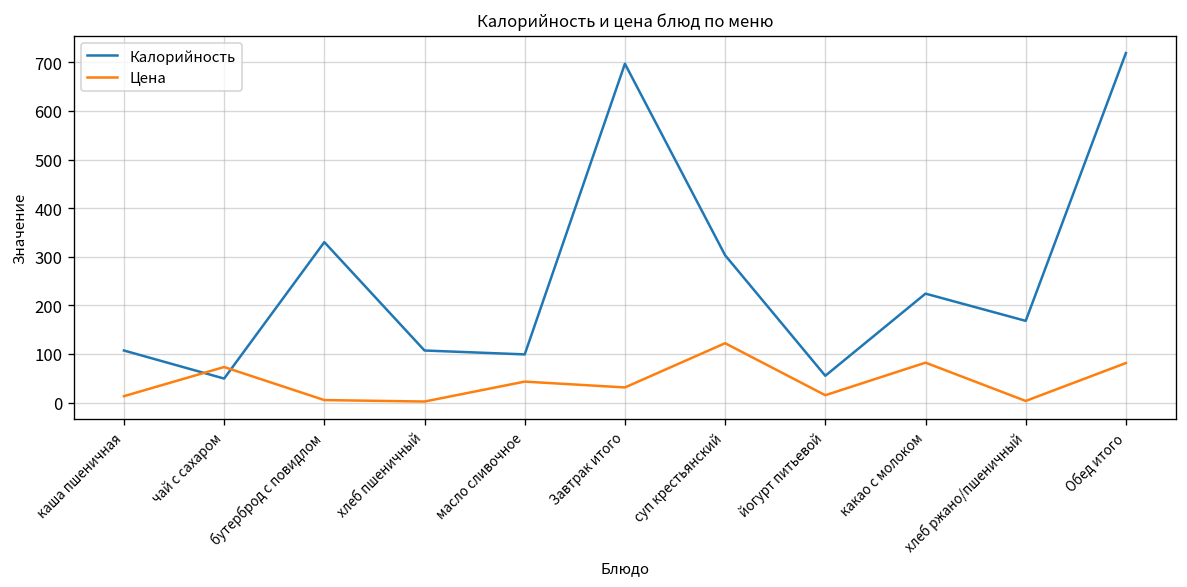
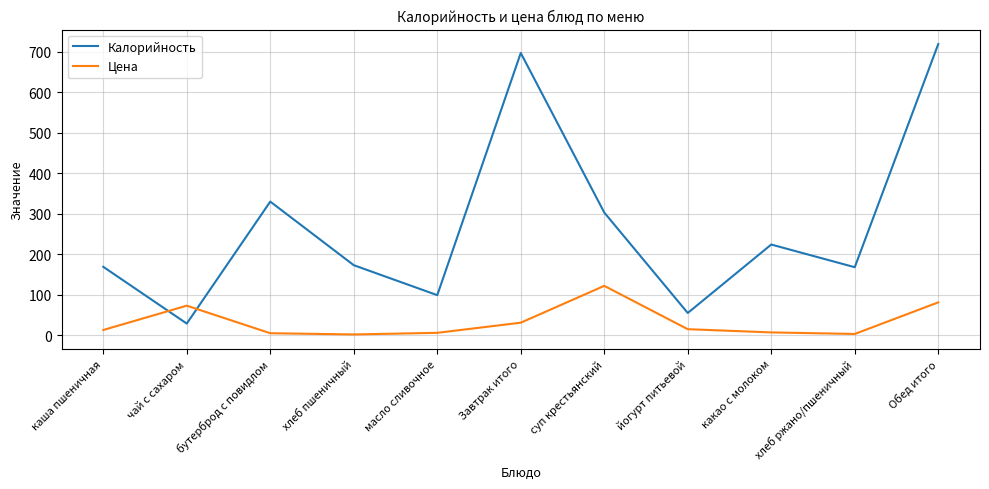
Калорийность, каша пшеничная: 110 -> 170
Калорийность, чай с сахаром: 50 -> 30
Калорийность, хлеб пшеничный: 110 -> 170
Цена, масло сливочное: 40 -> 10
Цена, какао с молоком: 80 -> 10
